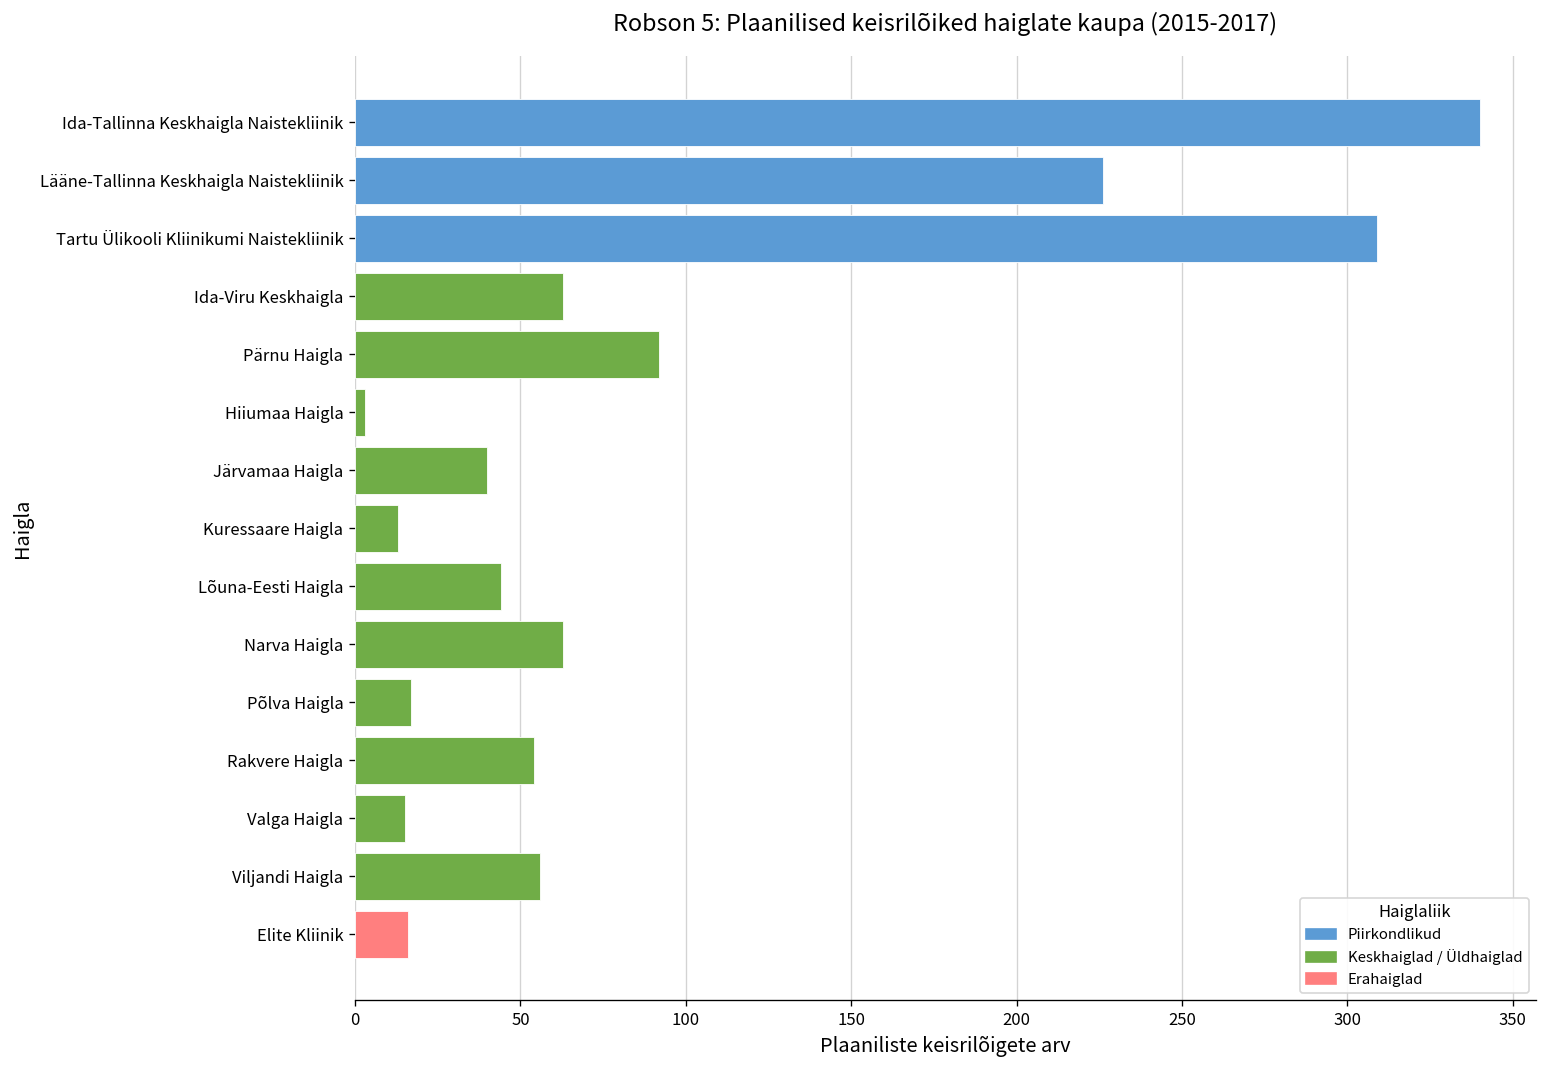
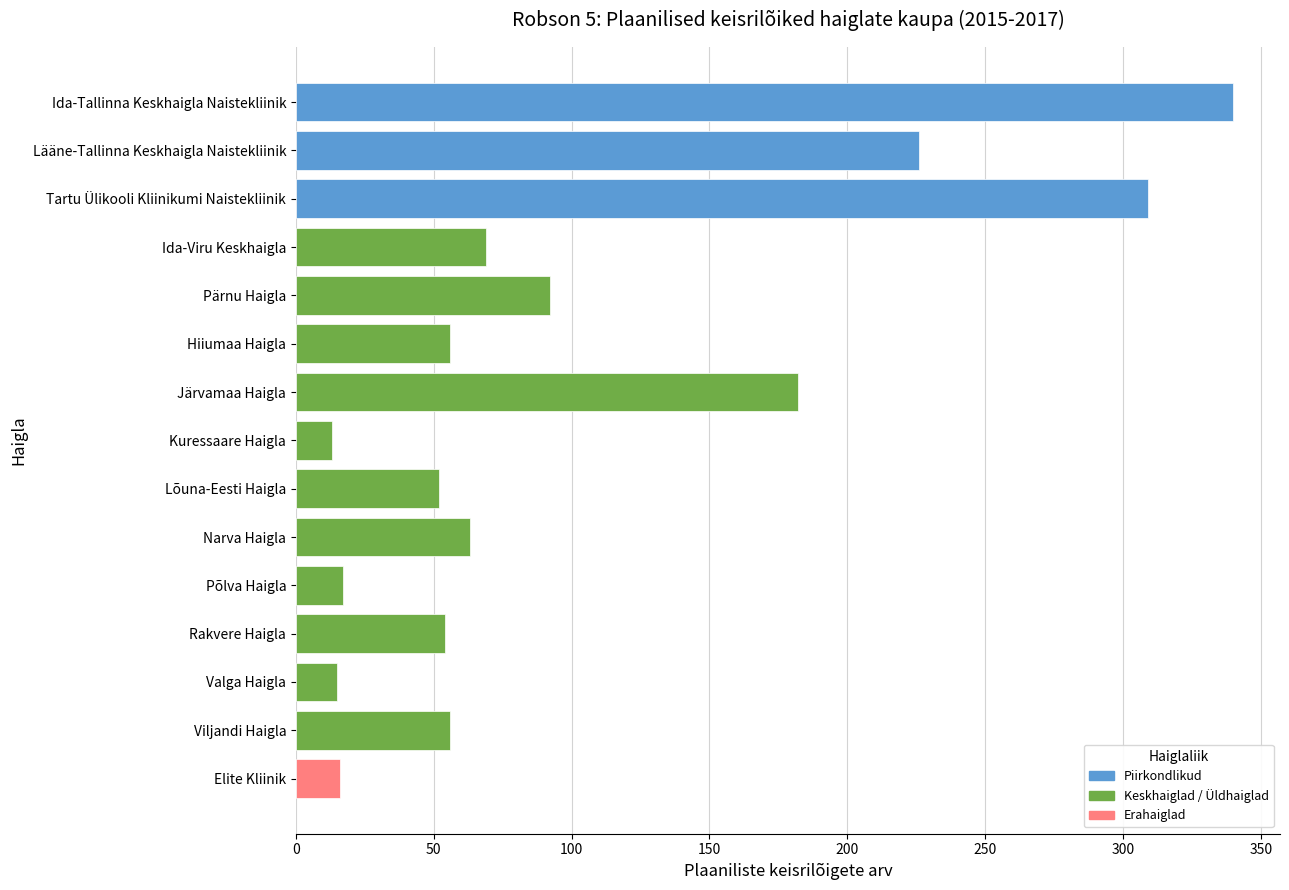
Ida-Viru Keskhaigla: 63 -> 69
Hiiumaa Haigla: 3 -> 56
Järvamaa Haigla: 40 -> 182
Lõuna-Eesti Haigla: 44 -> 52
